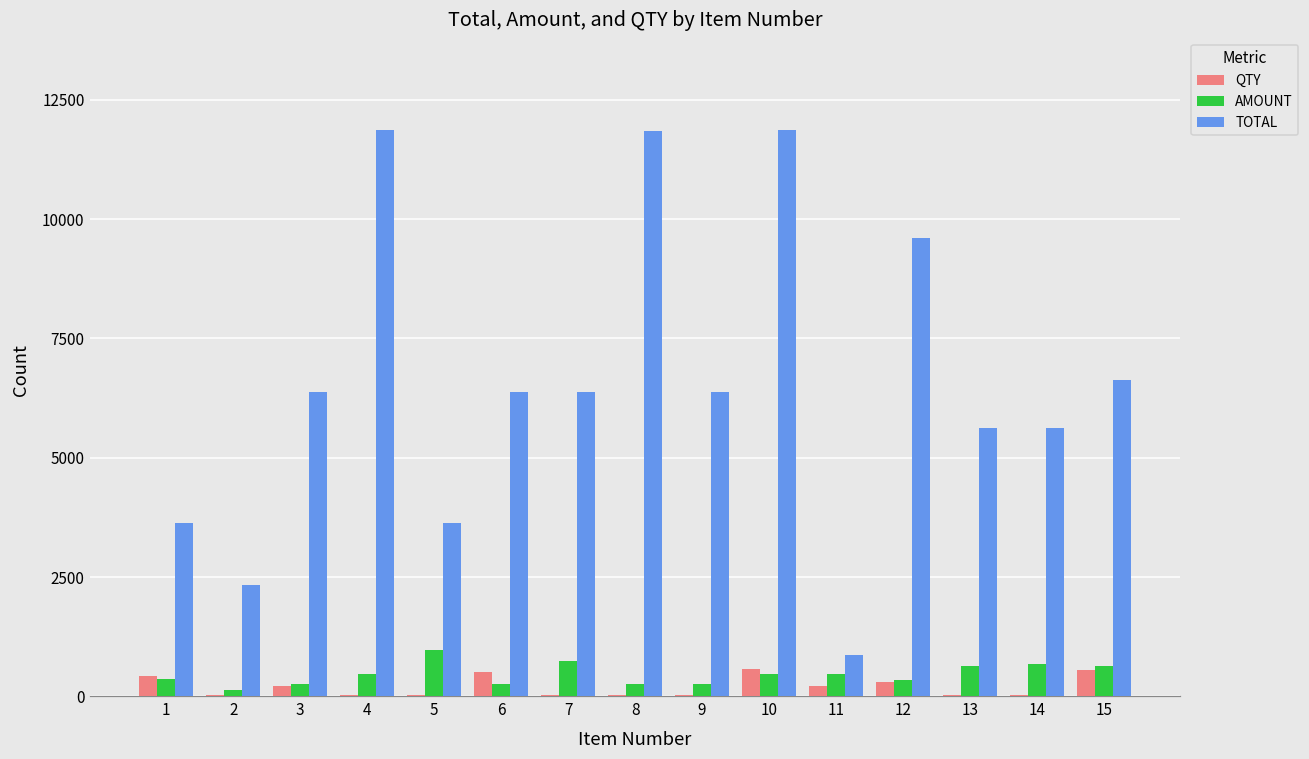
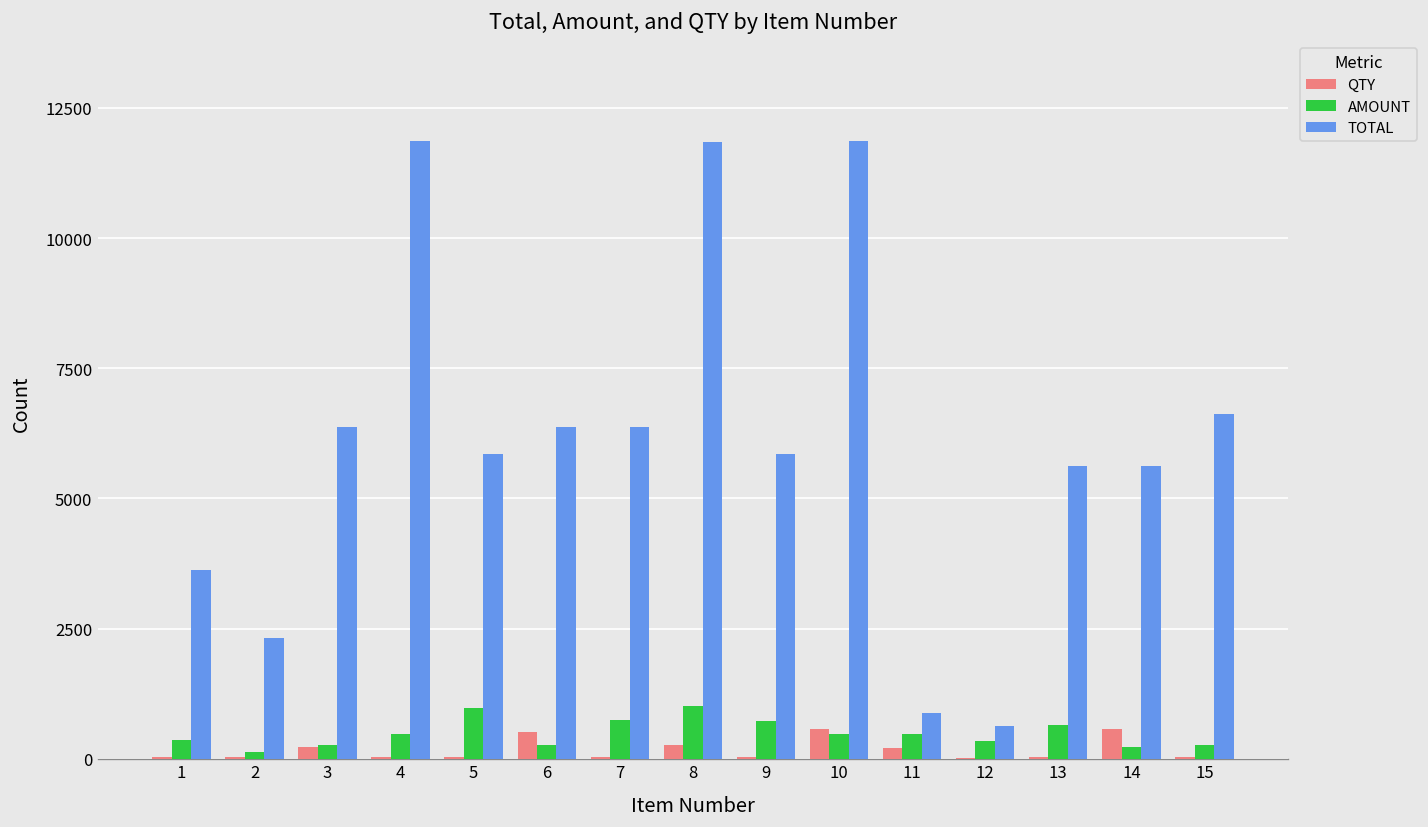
QTY, 1: 400 -> 0
TOTAL, 5: 3600 -> 5900
QTY, 8: 0 -> 300
AMOUNT, 8: 300 -> 1000
AMOUNT, 9: 300 -> 700
TOTAL, 9: 6400 -> 5800
QTY, 12: 300 -> 0
TOTAL, 12: 9600 -> 600
QTY, 14: 0 -> 600
AMOUNT, 14: 700 -> 200
QTY, 15: 600 -> 0
AMOUNT, 15: 600 -> 300
